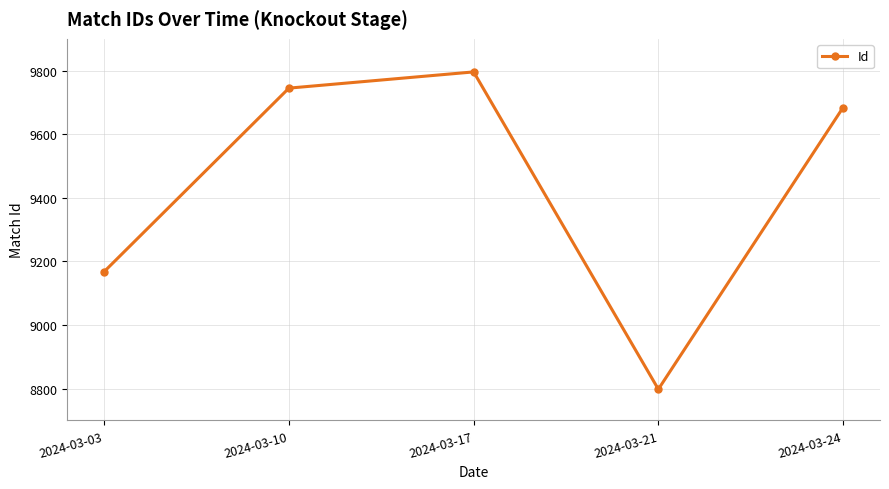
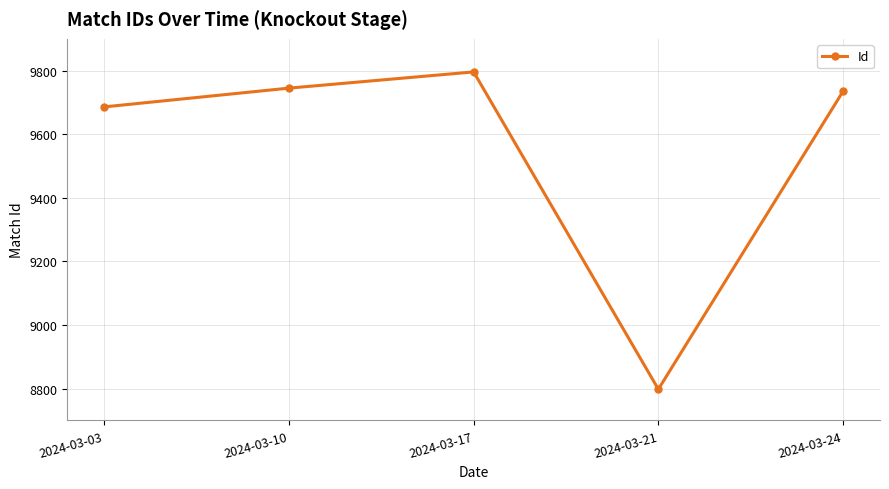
2024-03-03: 9170 -> 9690
2024-03-24: 9680 -> 9740
